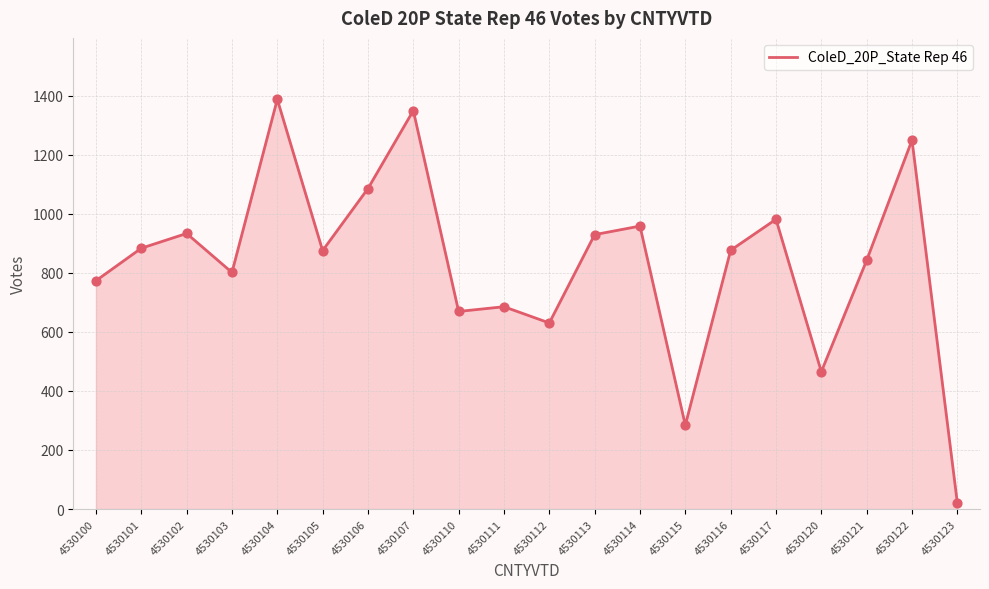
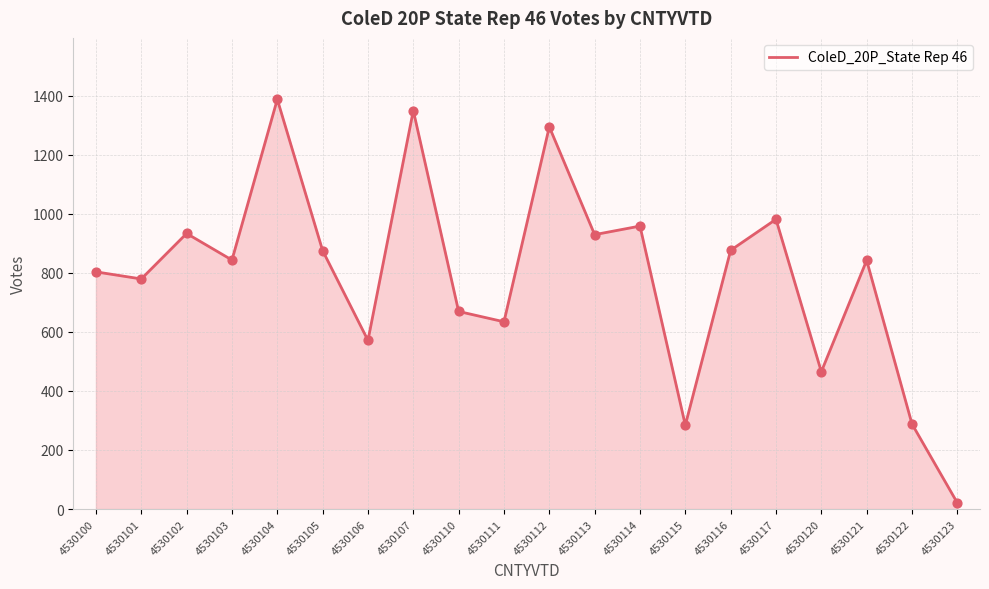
4530100: 770 -> 800
4530101: 880 -> 780
4530103: 800 -> 840
4530106: 1090 -> 570
4530111: 690 -> 630
4530112: 630 -> 1290
4530122: 1250 -> 290
